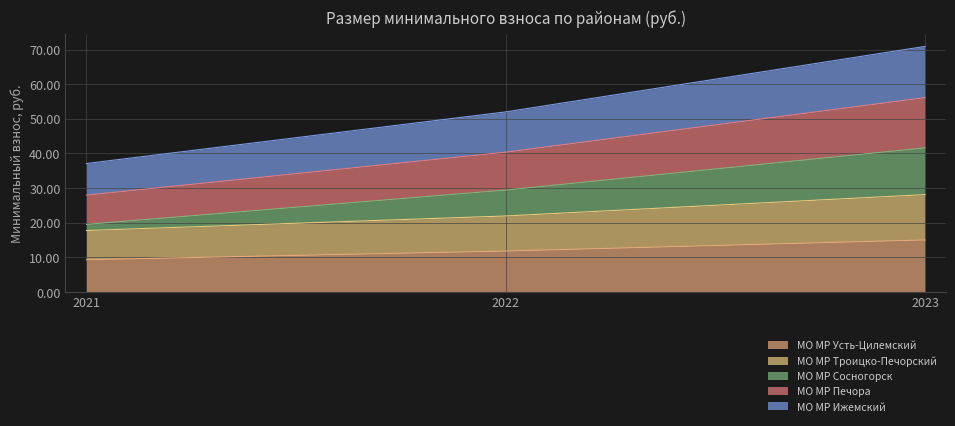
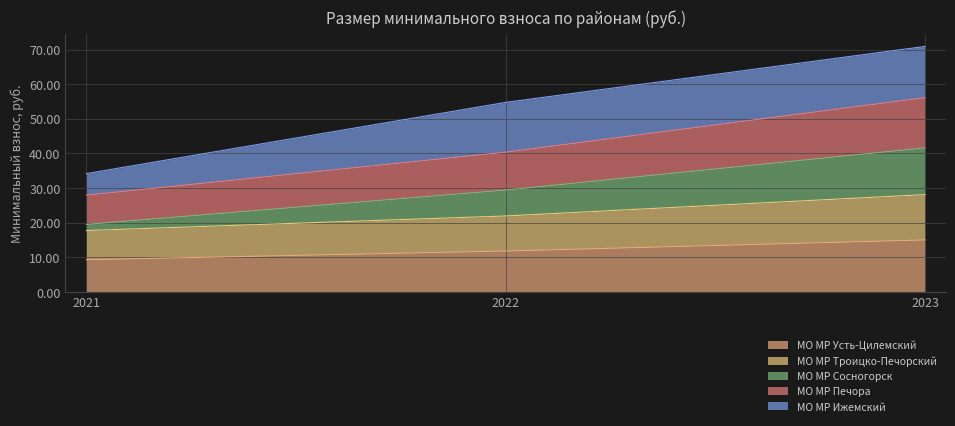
МО МР Ижемский, 2021: 9 -> 6
МО МР Ижемский, 2022: 12 -> 14
